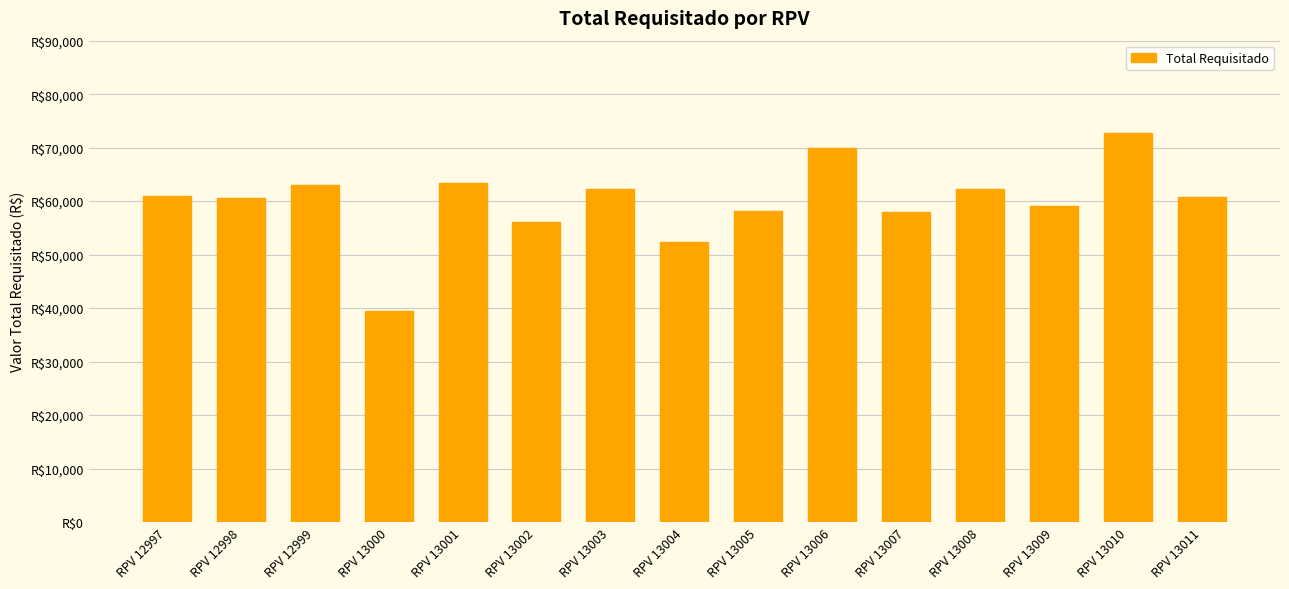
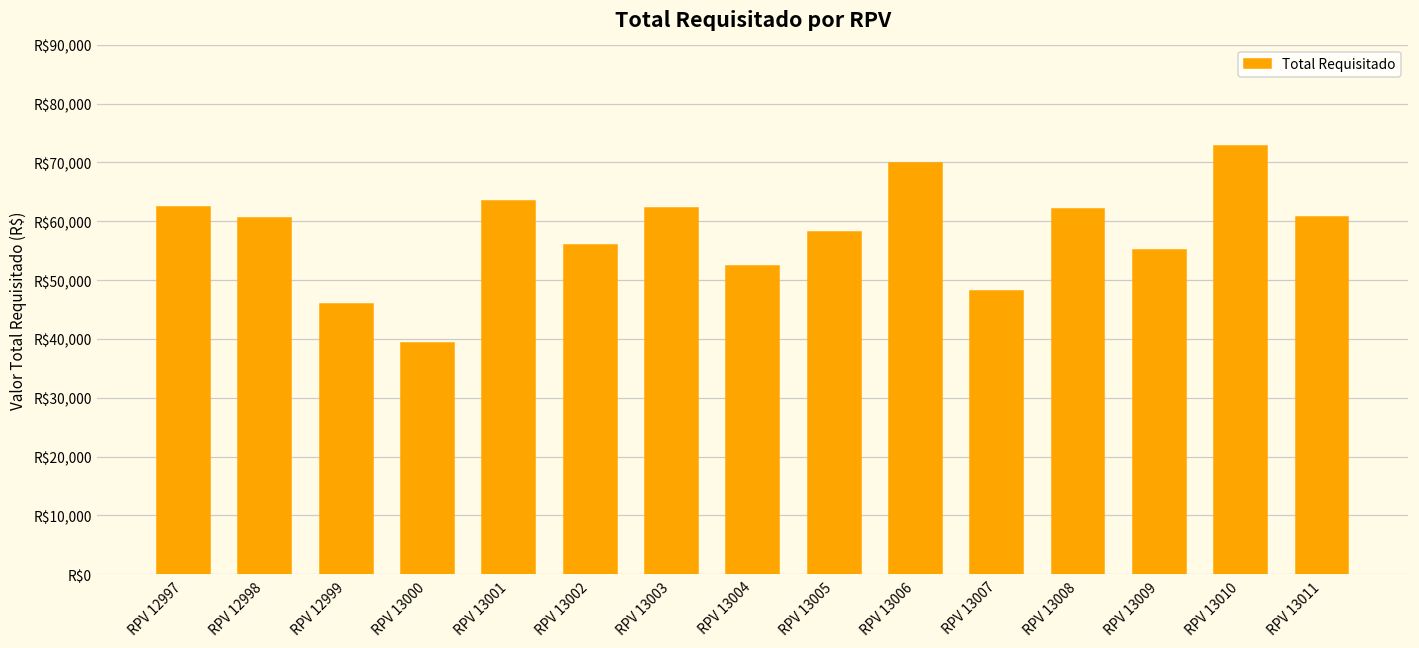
RPV 12997: R$61,000 -> R$63,000
RPV 12999: R$63,000 -> R$46,000
RPV 13007: R$58,000 -> R$48,000
RPV 13009: R$59,000 -> R$55,000
